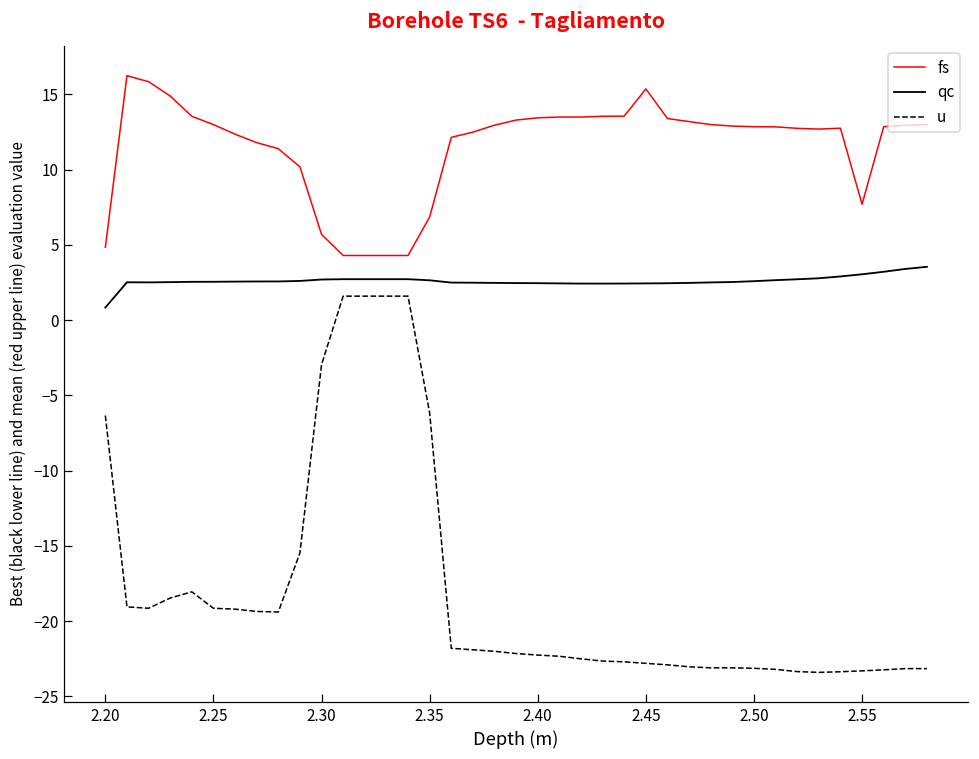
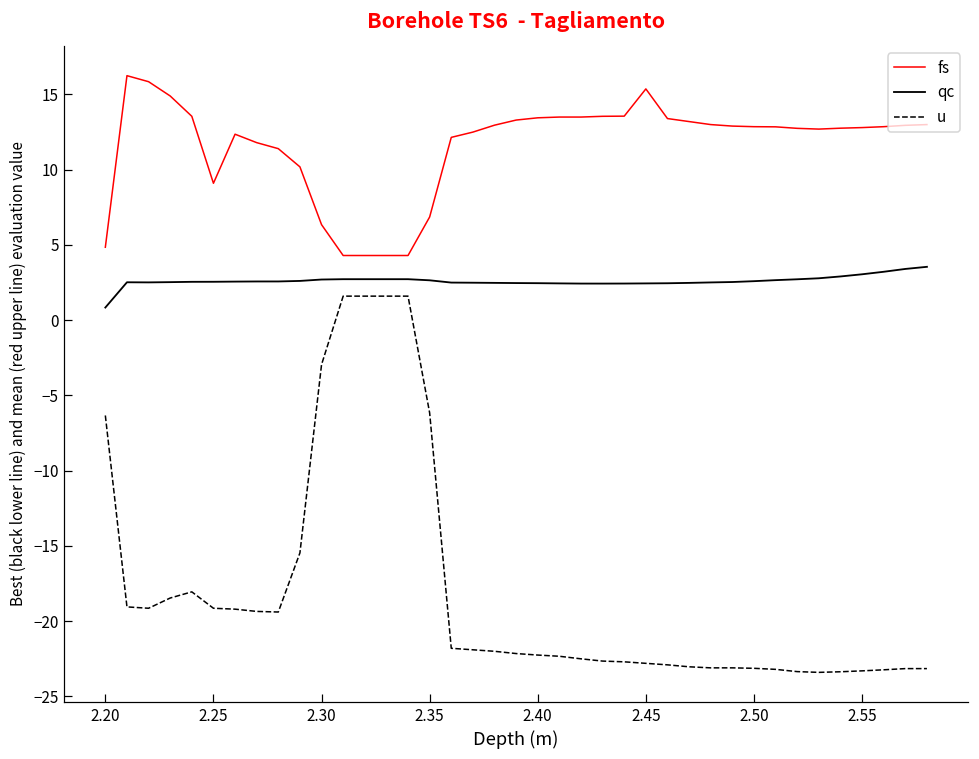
fs, 2.25: 13.0 -> 9.1
fs, 2.30: 5.7 -> 6.4
fs, 2.55: 7.7 -> 12.8
